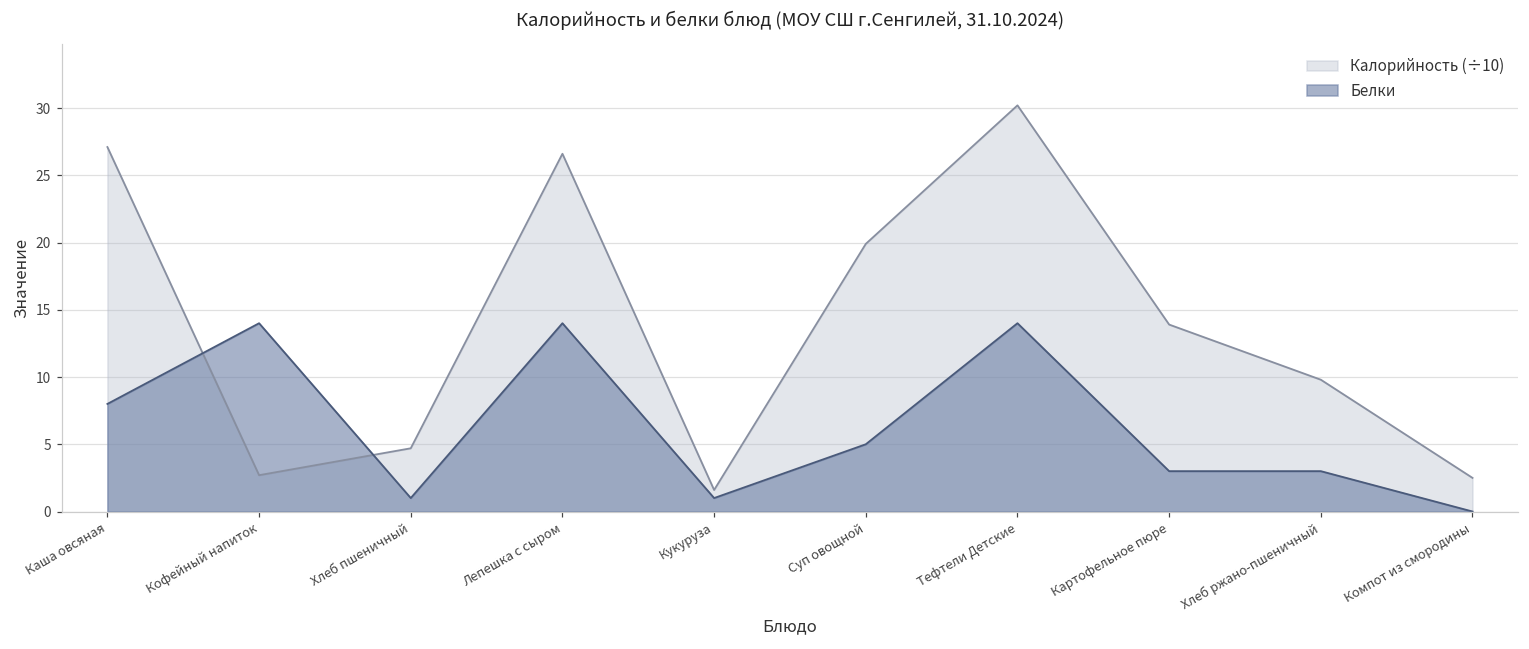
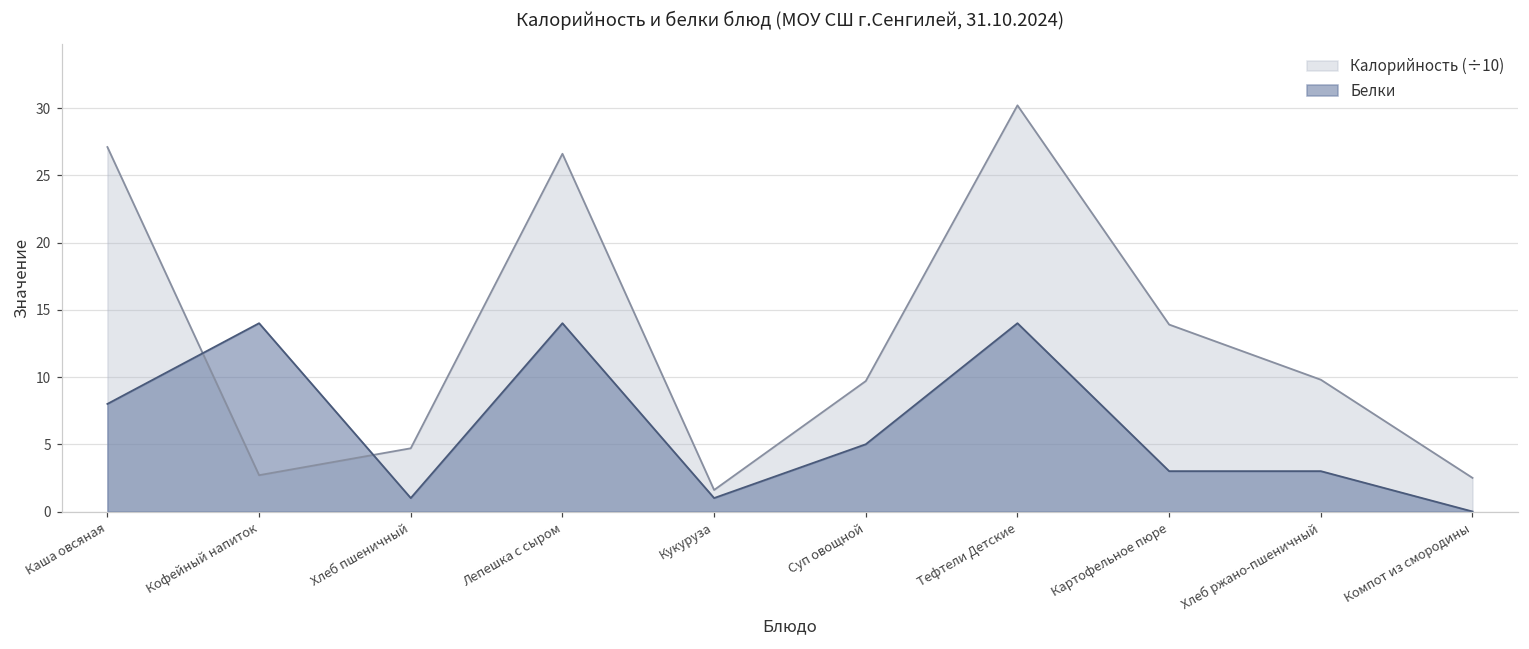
Калорийность (÷10), Суп овощной: 19.9 -> 9.7
